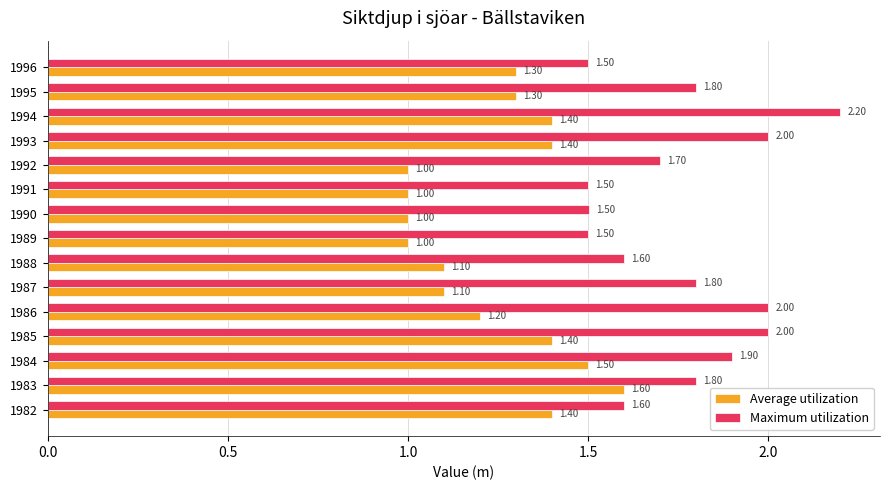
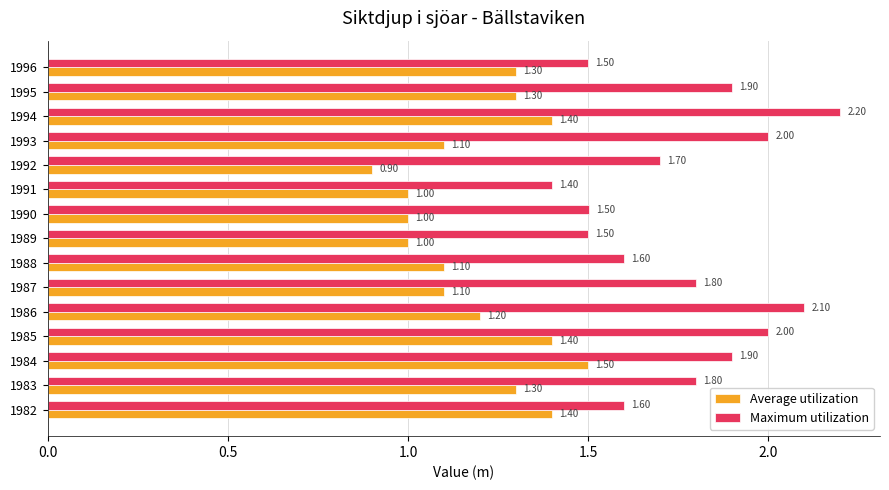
Maximum utilization, 1995: 1.80 -> 1.90
Average utilization, 1993: 1.40 -> 1.10
Average utilization, 1992: 1.00 -> 0.90
Maximum utilization, 1991: 1.50 -> 1.40
Maximum utilization, 1986: 2.00 -> 2.10
Average utilization, 1983: 1.60 -> 1.30
